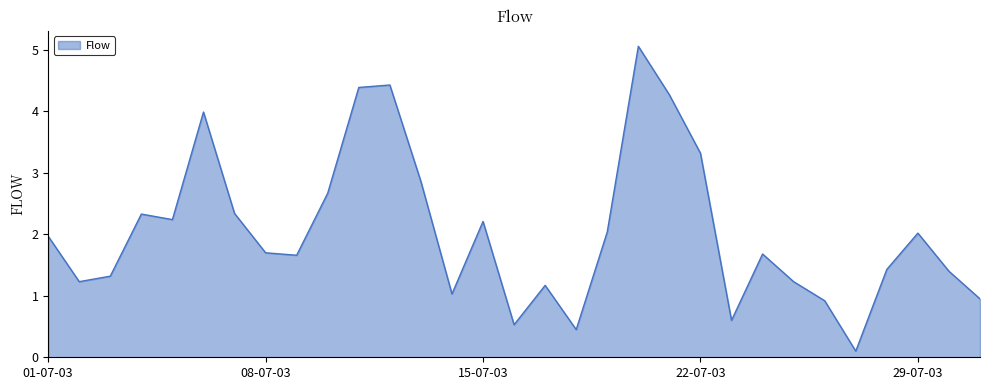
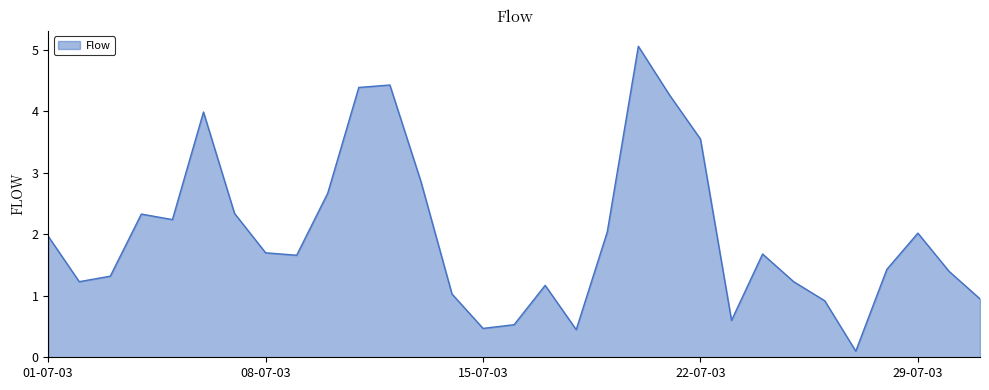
15-07-03: 2.2 -> 0.5
22-07-03: 3.3 -> 3.6
